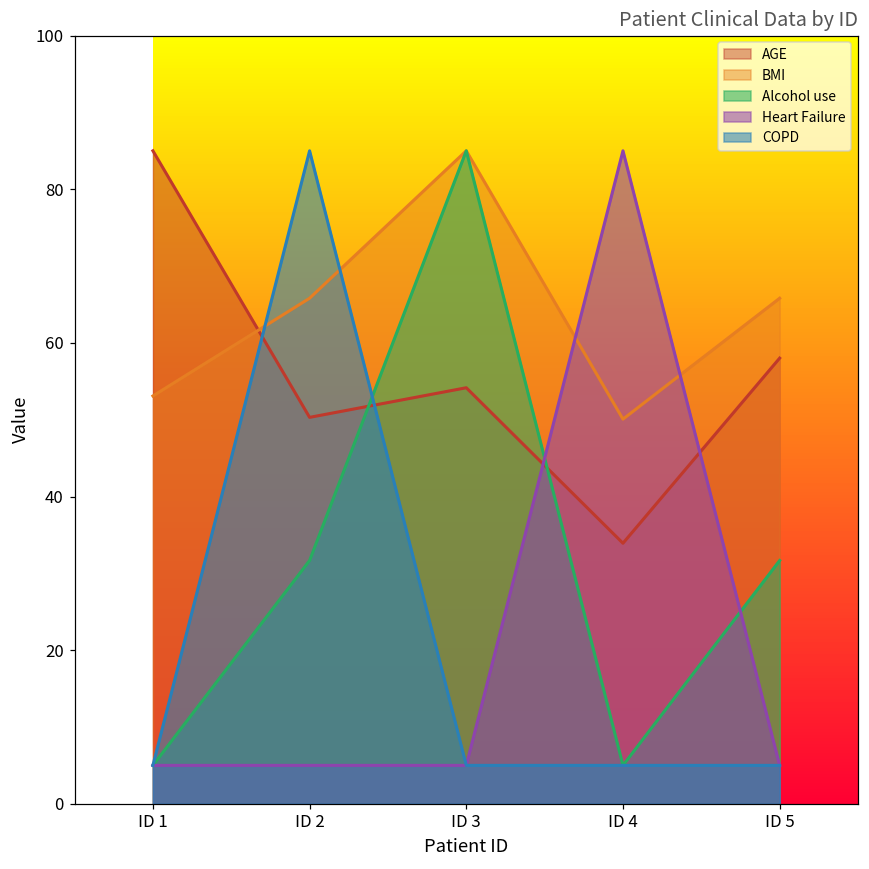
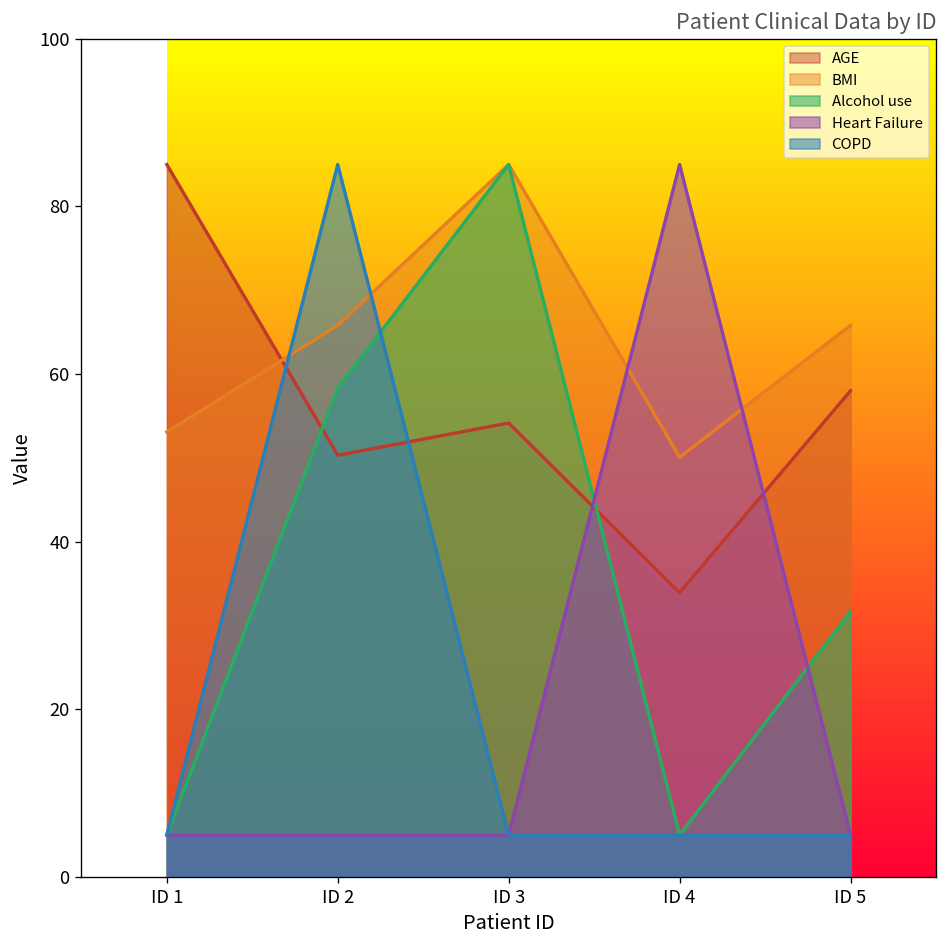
Alcohol use, ID 2: 32 -> 58
